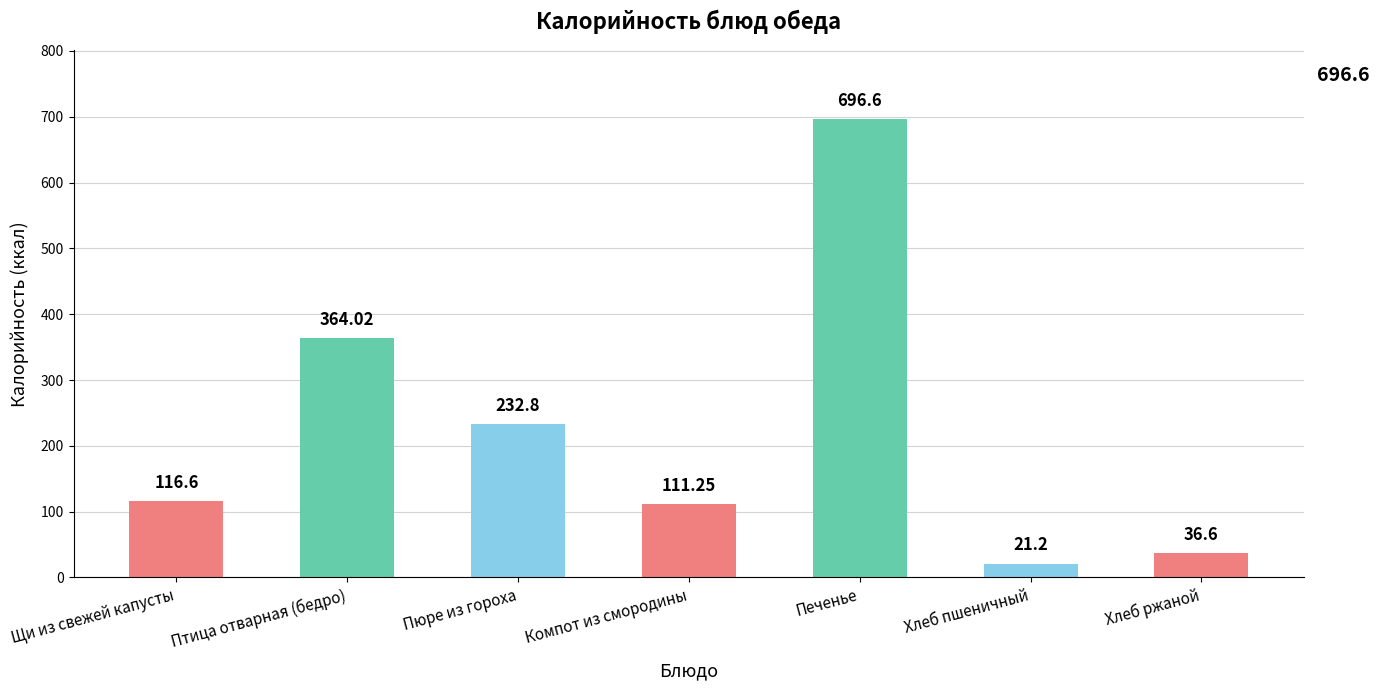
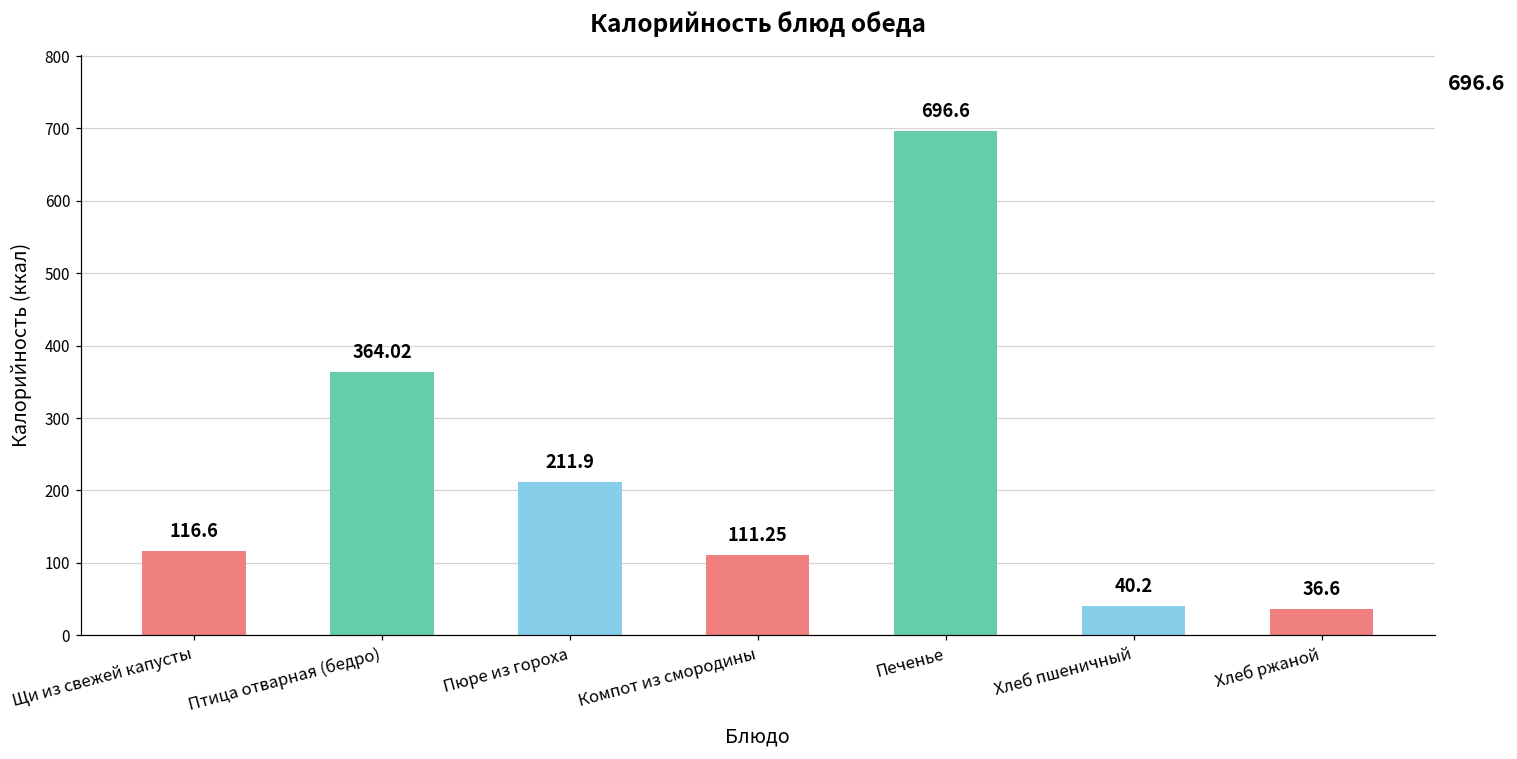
Пюре из гороха: 232.8 -> 211.9
Хлеб пшеничный: 21.2 -> 40.2
